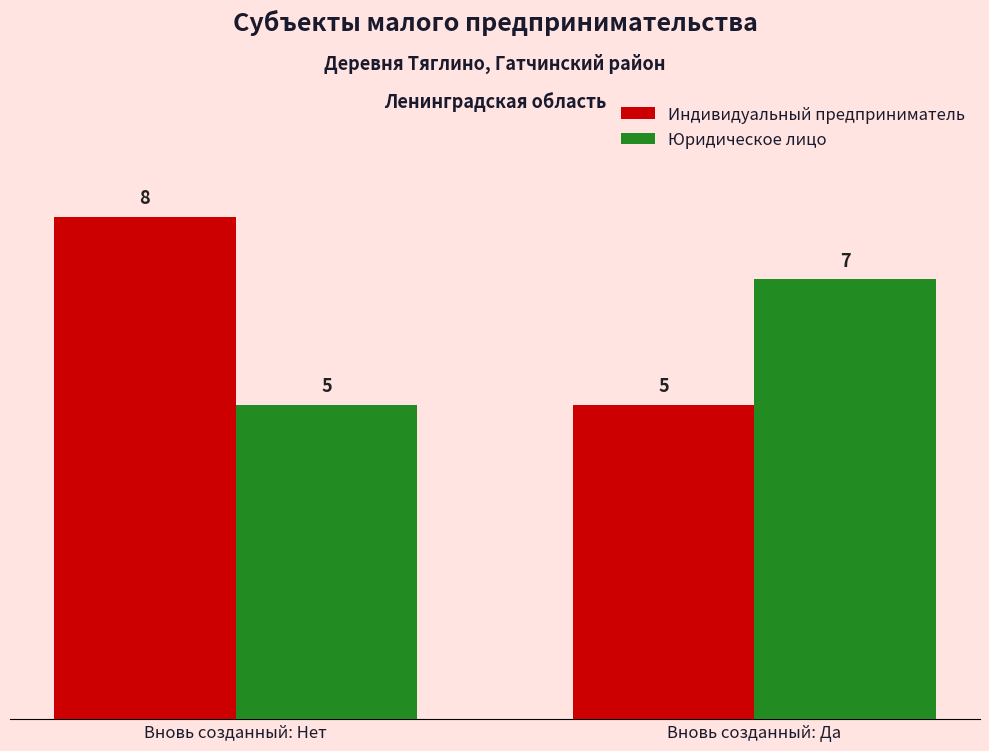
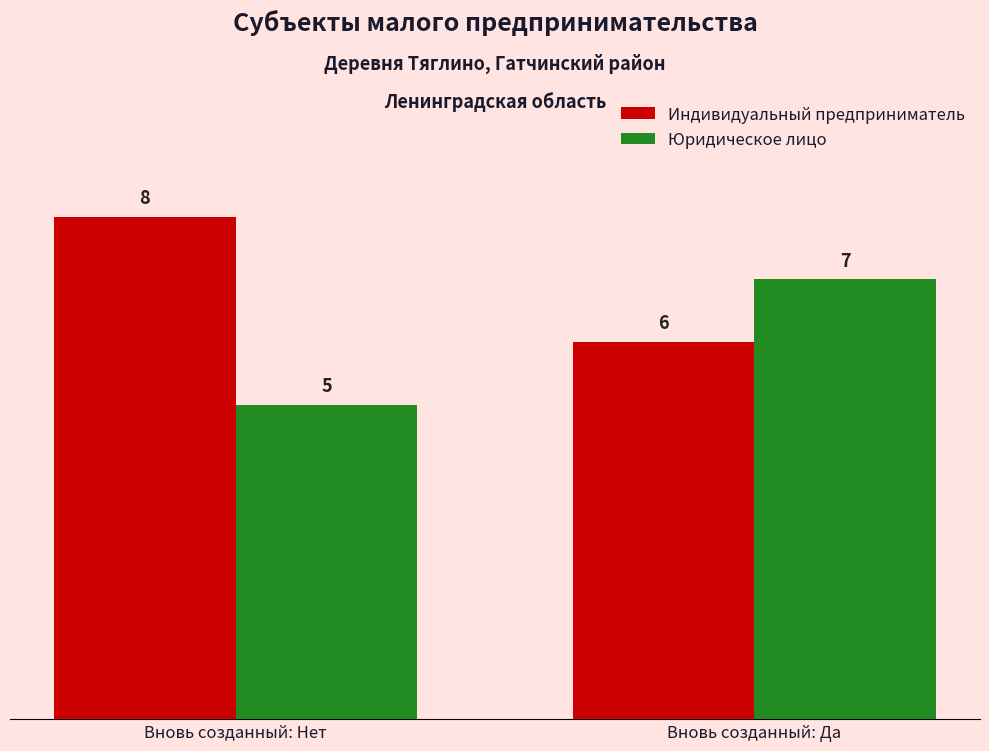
Индивидуальный предприниматель, Вновь созданный: Да: 5 -> 6
